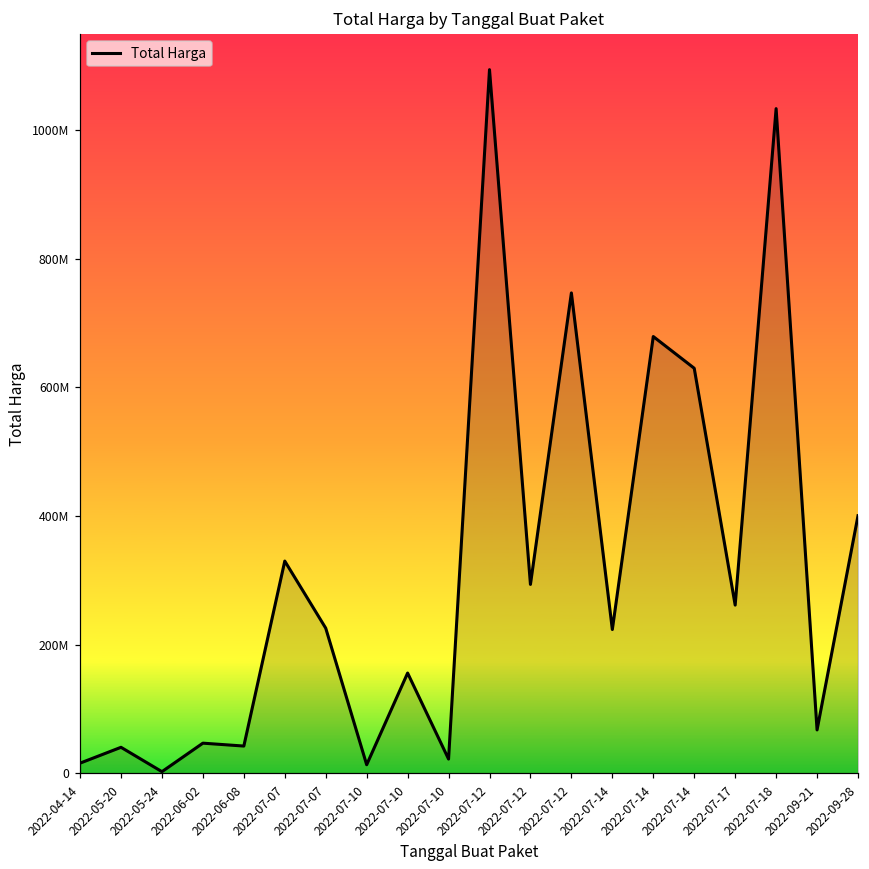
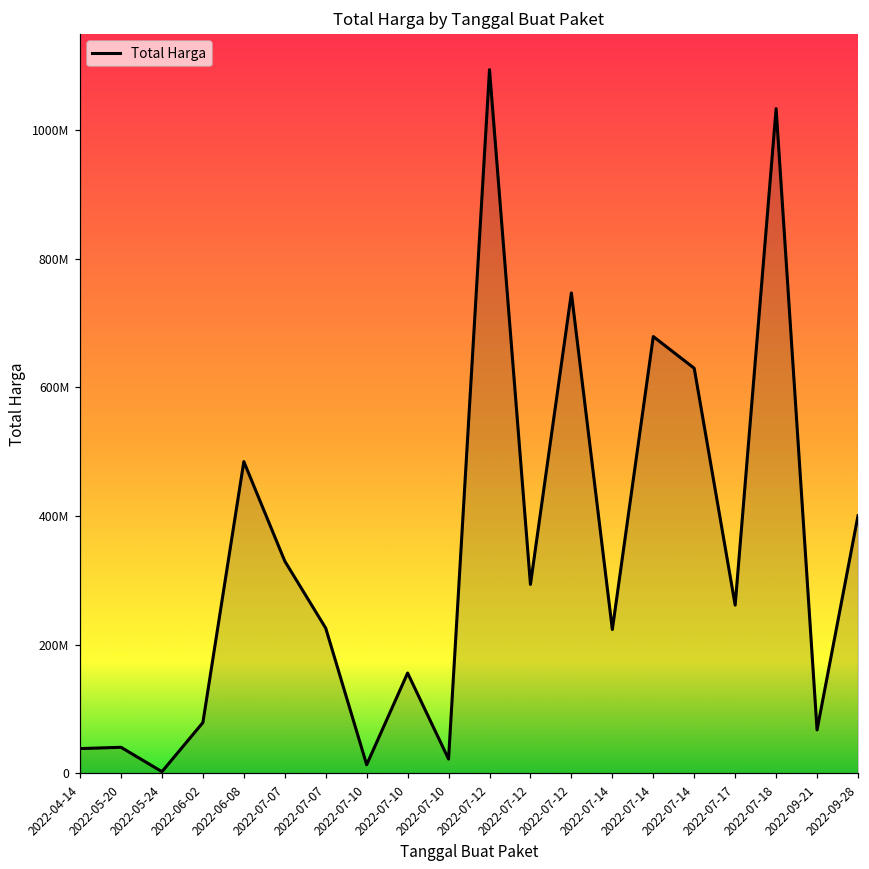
2022-04-14: 20000000 -> 40000000
2022-06-02: 50000000 -> 80000000
2022-06-08: 40000000 -> 480000000
